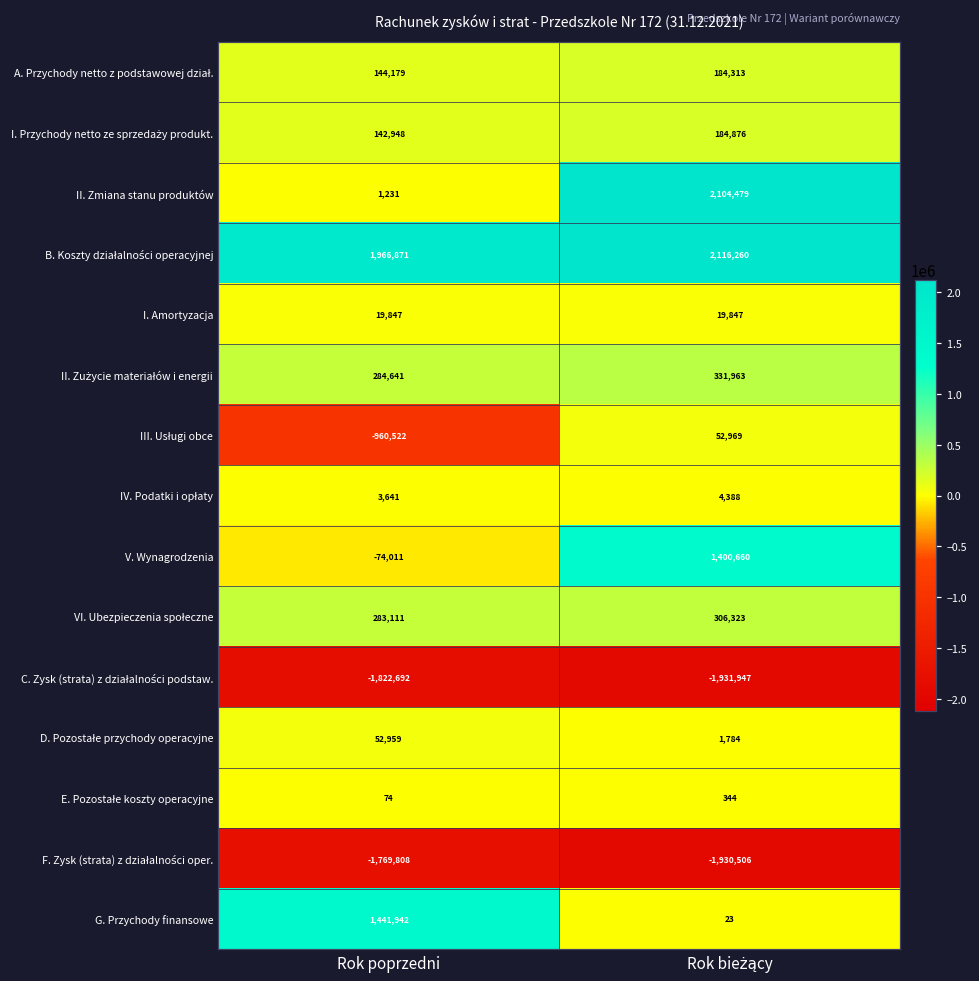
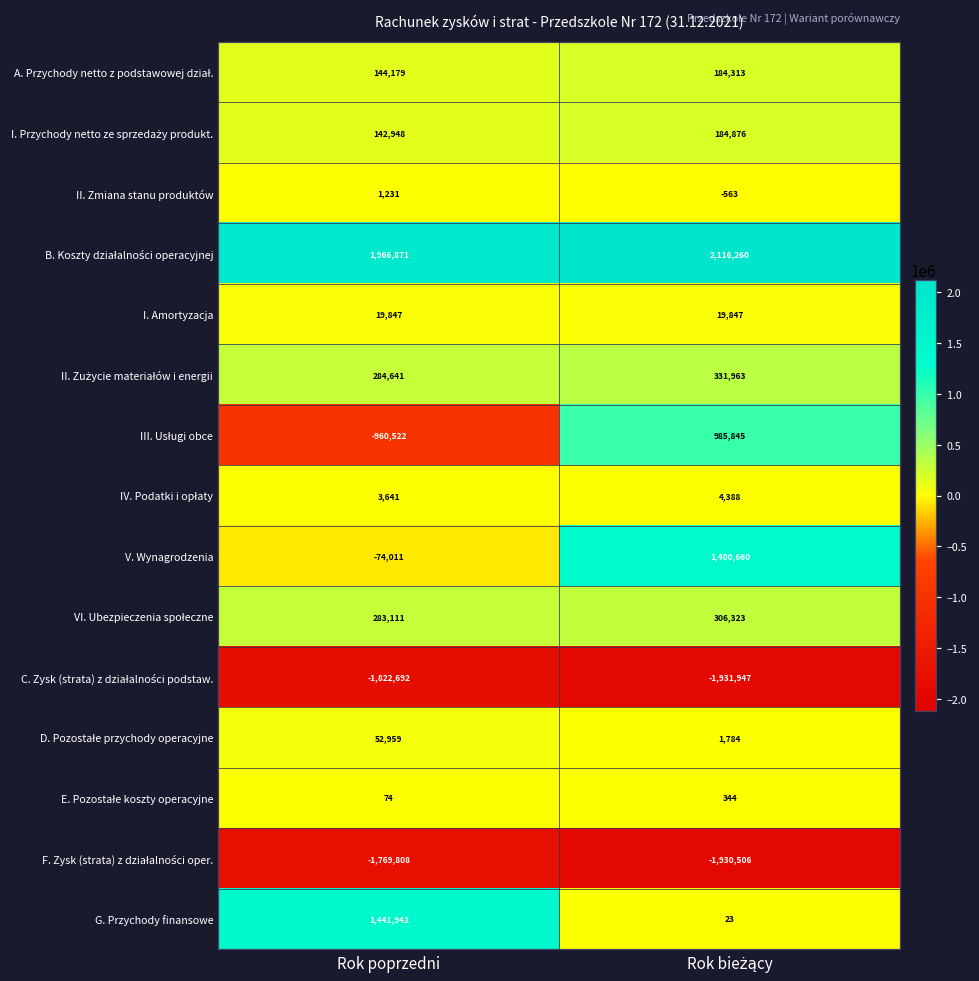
II. Zmiana stanu produktów, Rok bieżący: 2,104,479 -> -563
III. Usługi obce, Rok bieżący: 52,969 -> 985,845
